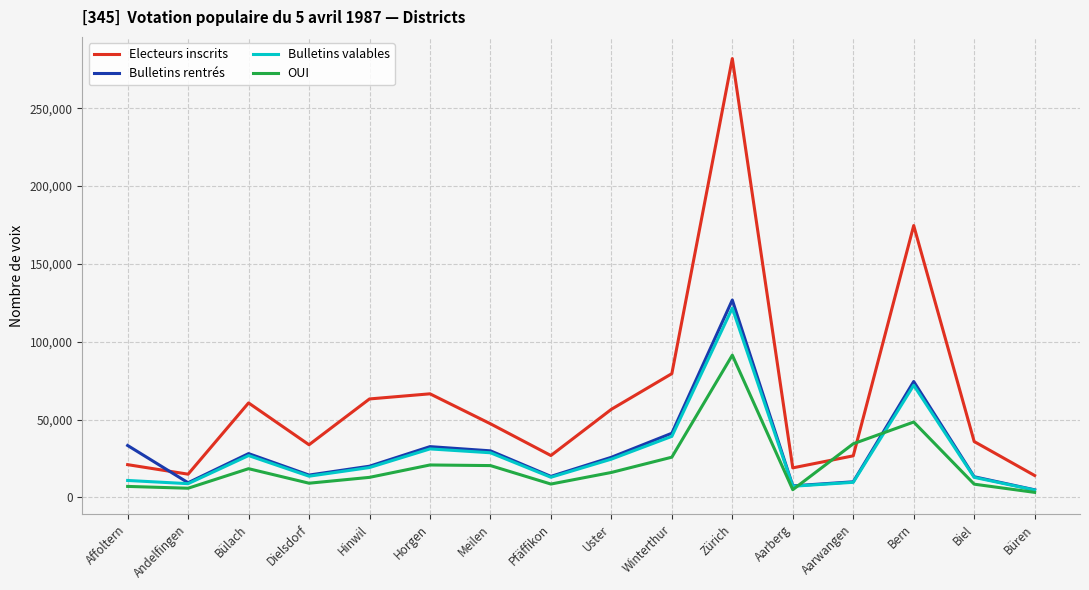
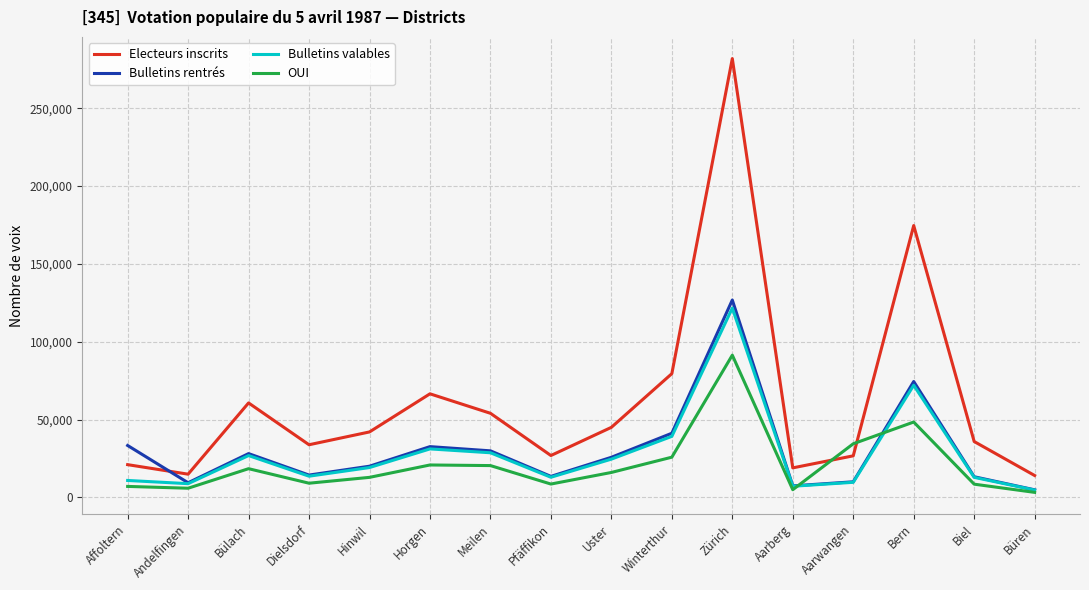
Electeurs inscrits, Hinwil: 63,000 -> 42,000
Electeurs inscrits, Meilen: 47,000 -> 54,000
Electeurs inscrits, Uster: 57,000 -> 45,000
